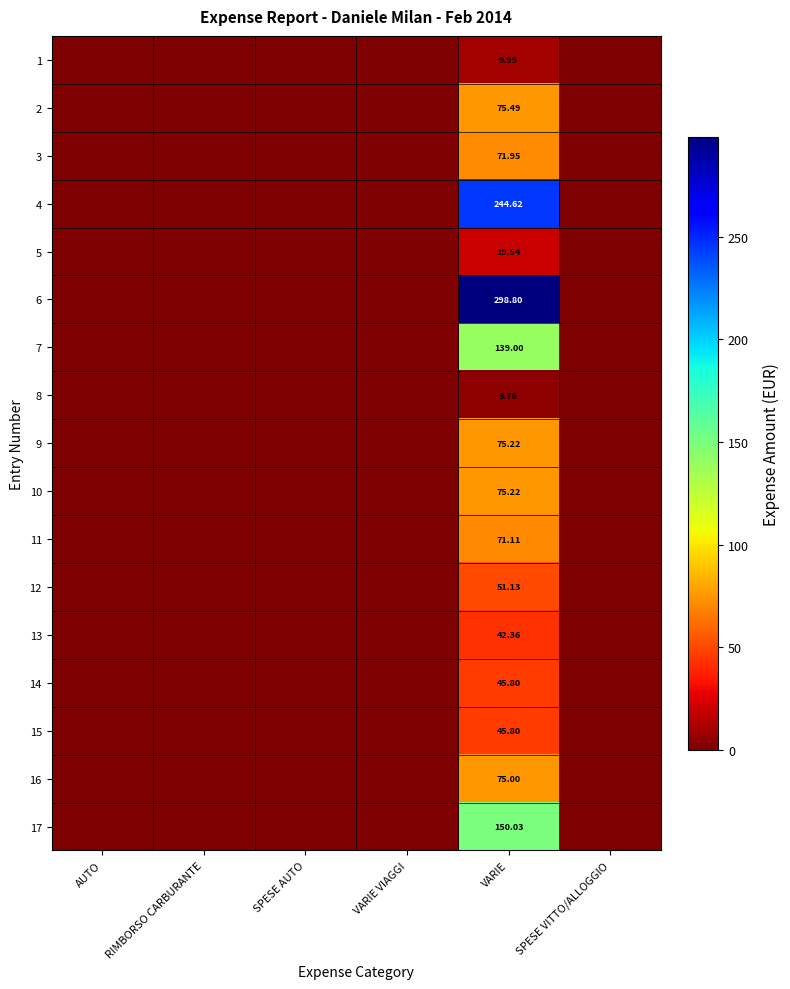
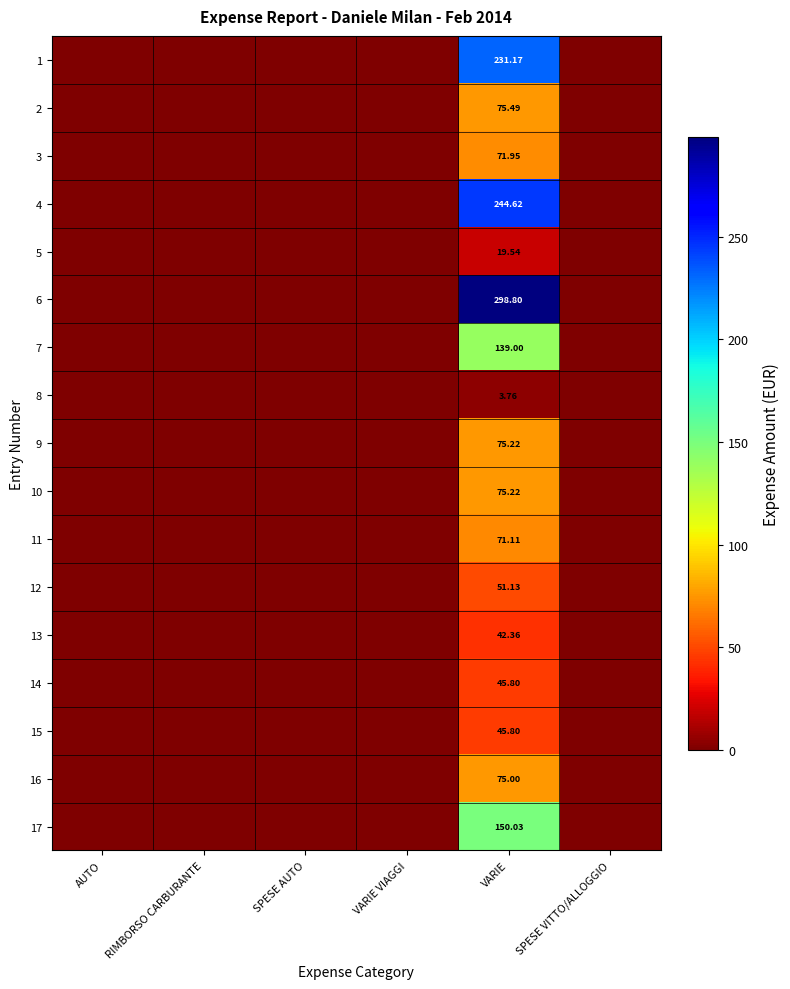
1, VARIE: 9.99 -> 231.17
